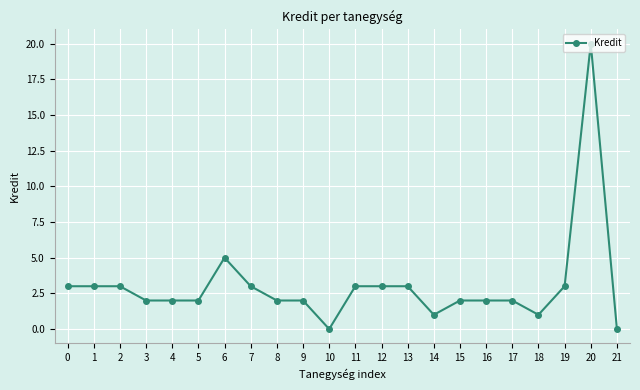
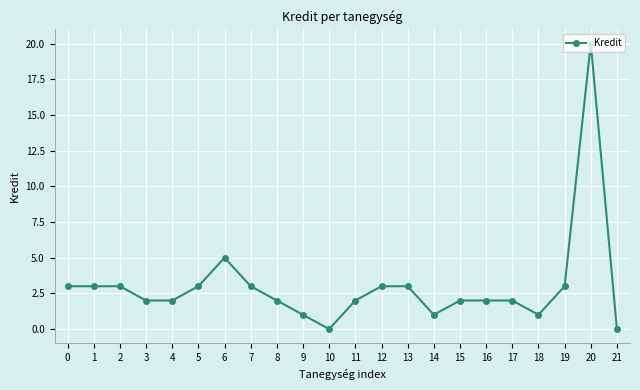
5: 2 -> 3
9: 2 -> 1
11: 3 -> 2
